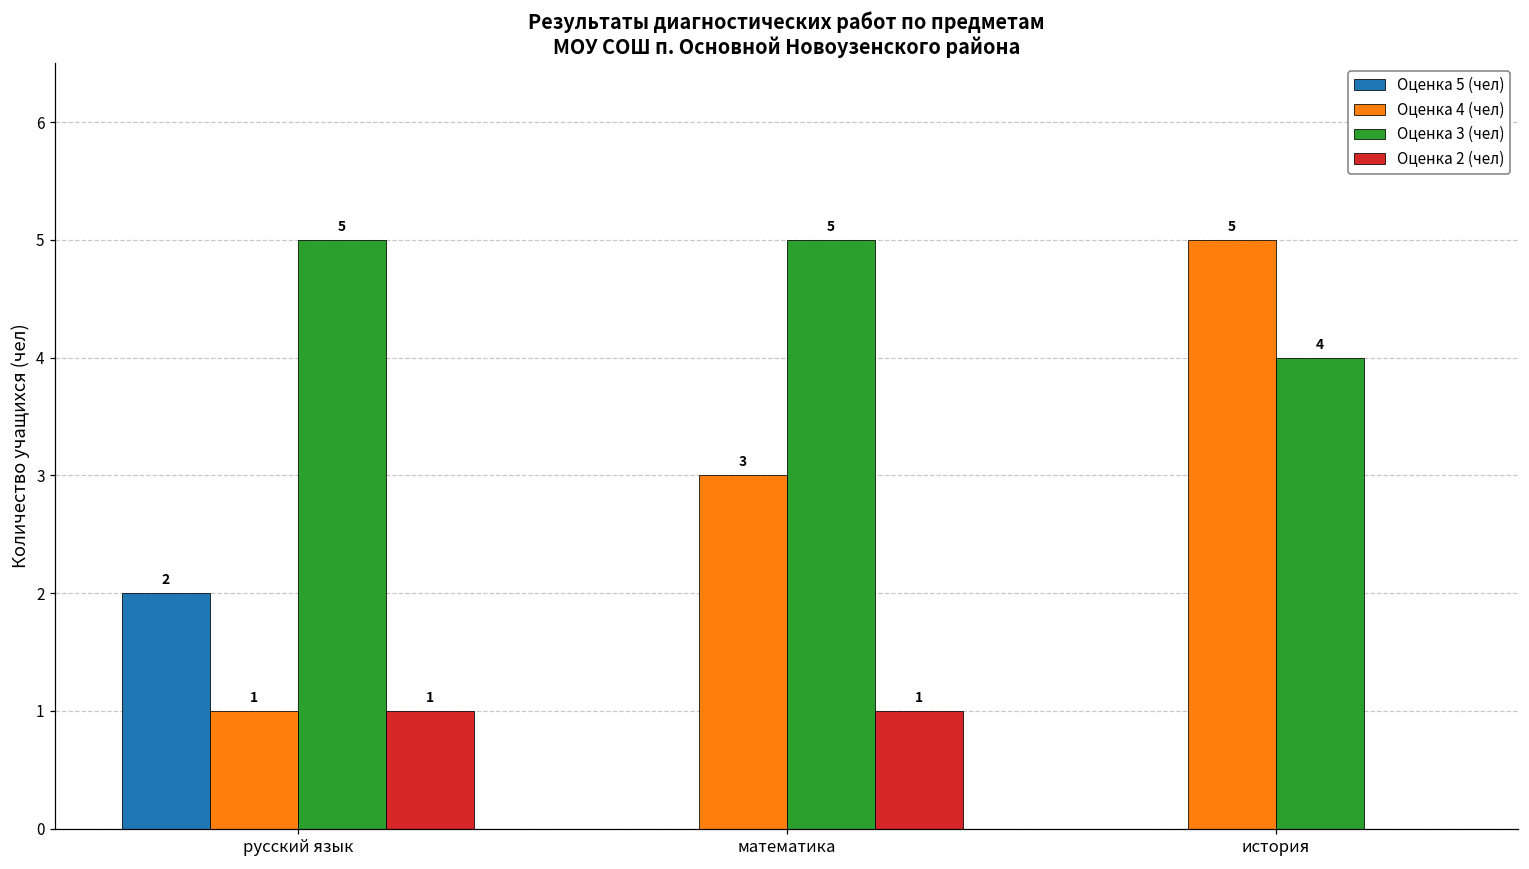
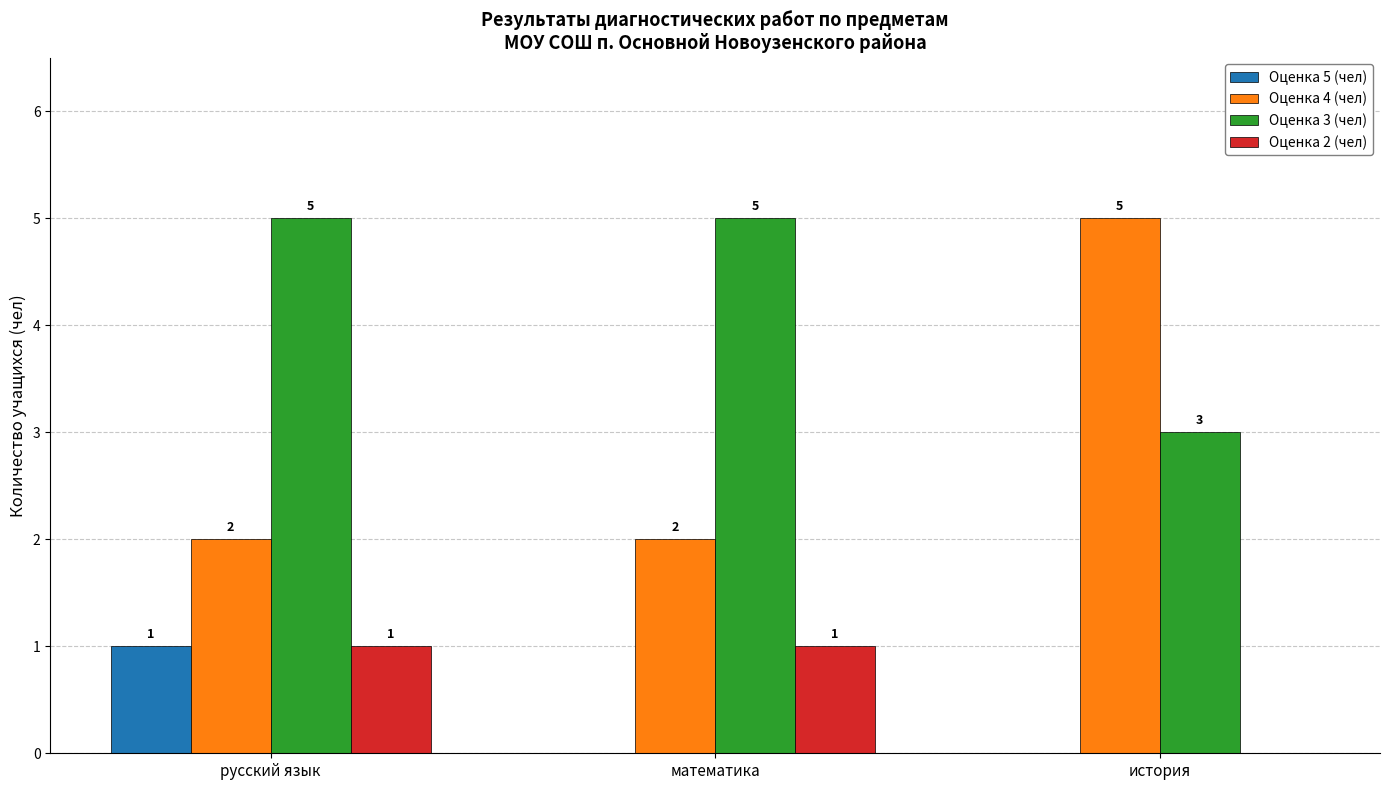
Оценка 5 (чел), русский язык: 2 -> 1
Оценка 4 (чел), русский язык: 1 -> 2
Оценка 4 (чел), математика: 3 -> 2
Оценка 3 (чел), история: 4 -> 3
